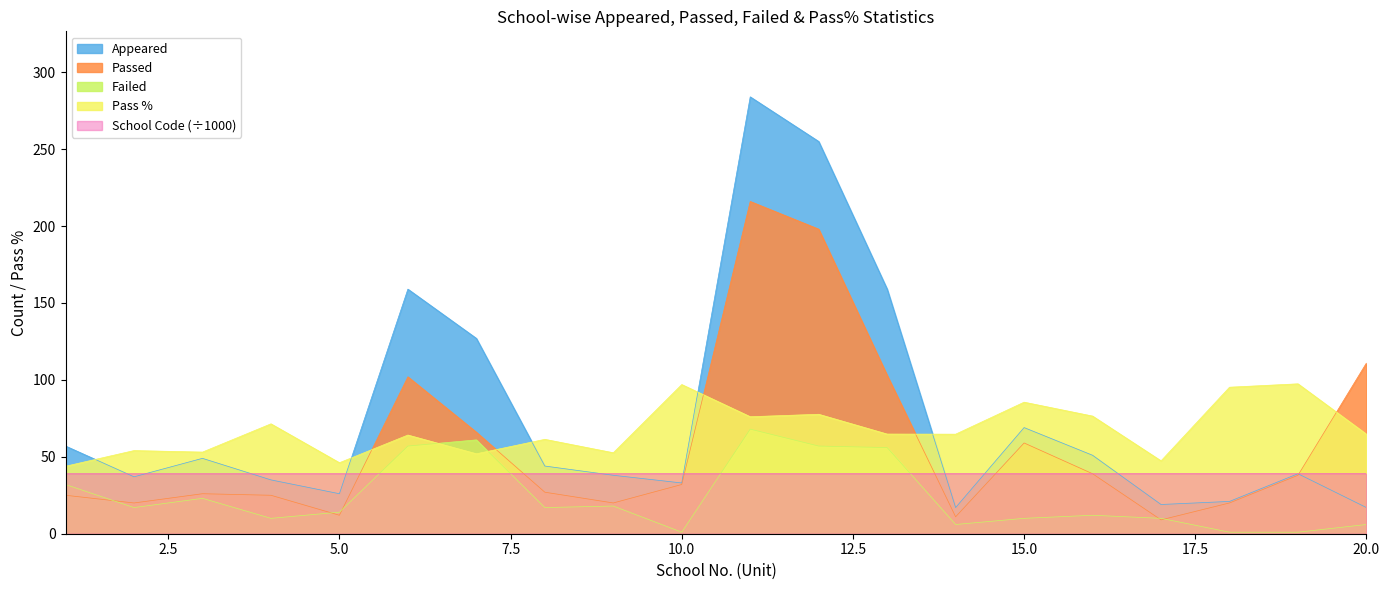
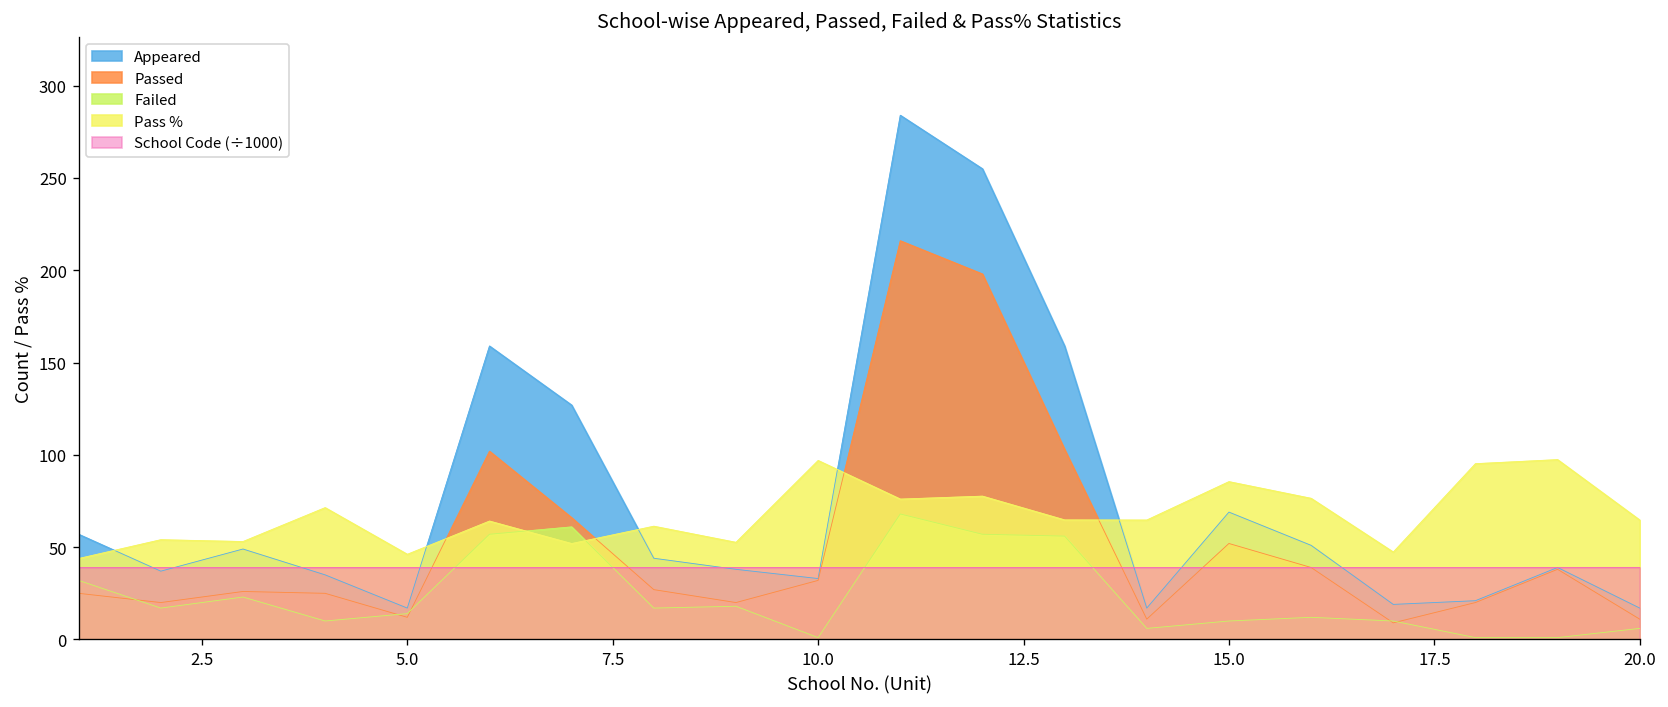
Appeared, 5.0: 26 -> 17
Passed, 15.0: 59 -> 52
Passed, 20.0: 111 -> 11
